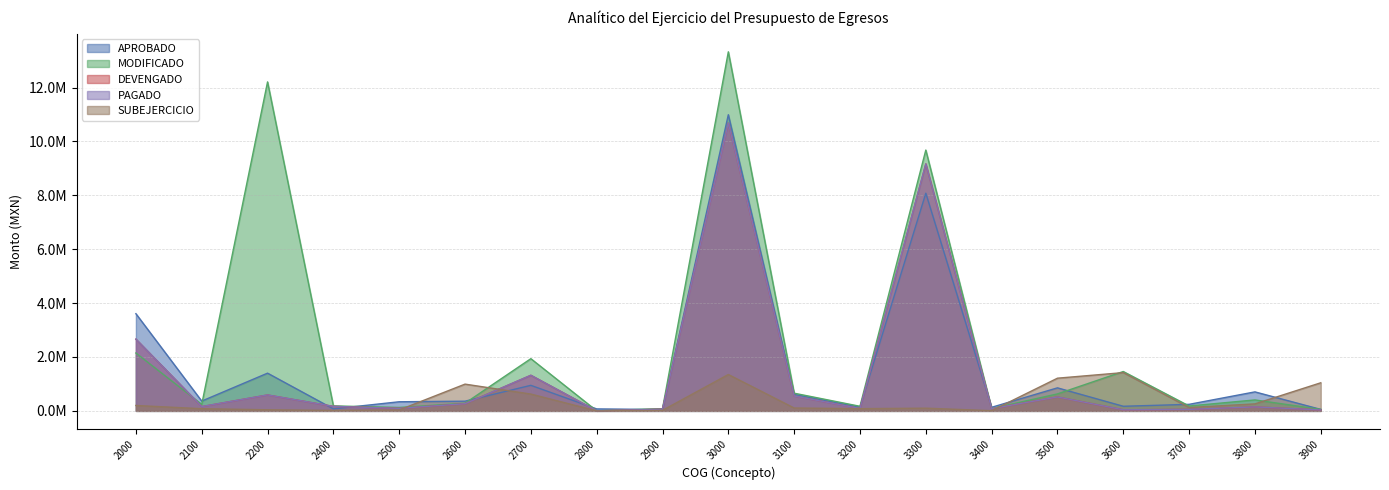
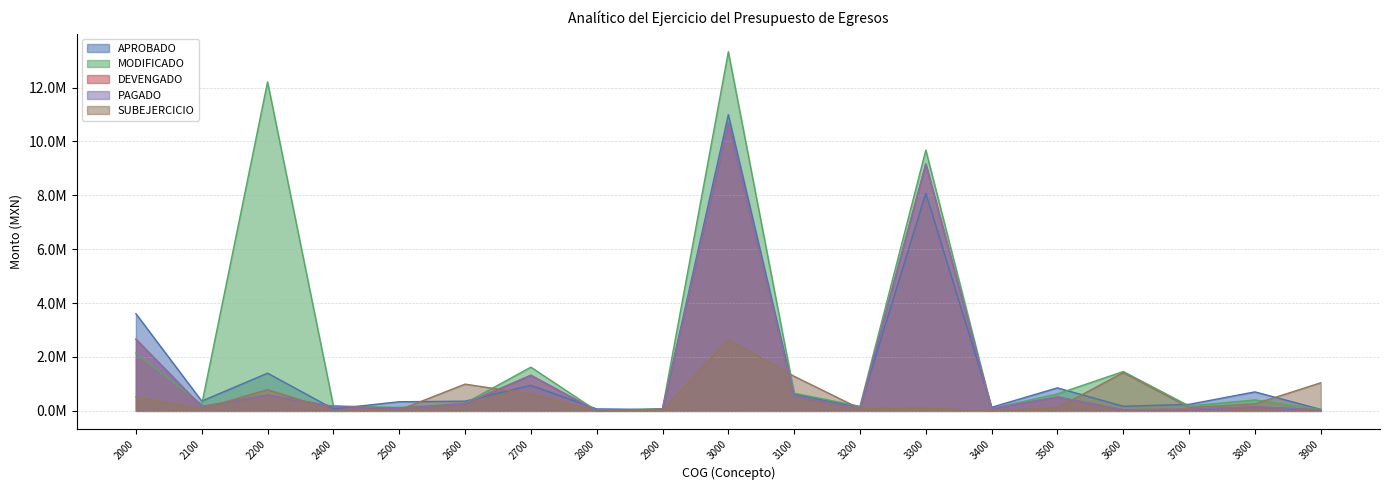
SUBEJERCICIO, 2000: 200000 -> 500000
SUBEJERCICIO, 2200: 0 -> 800000
MODIFICADO, 2700: 1900000 -> 1600000
SUBEJERCICIO, 3000: 1400000 -> 2600000
SUBEJERCICIO, 3100: 100000 -> 1300000
SUBEJERCICIO, 3500: 1200000 -> 100000
